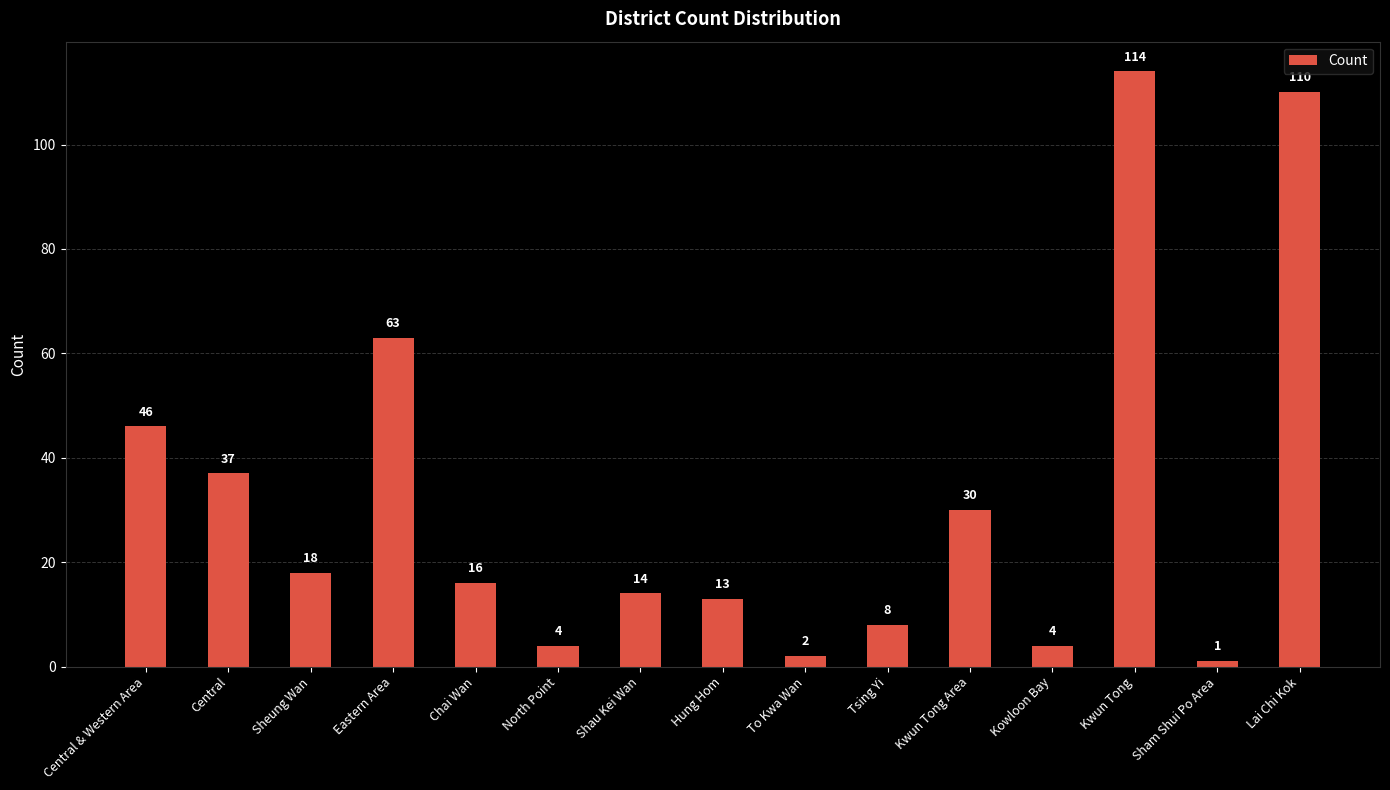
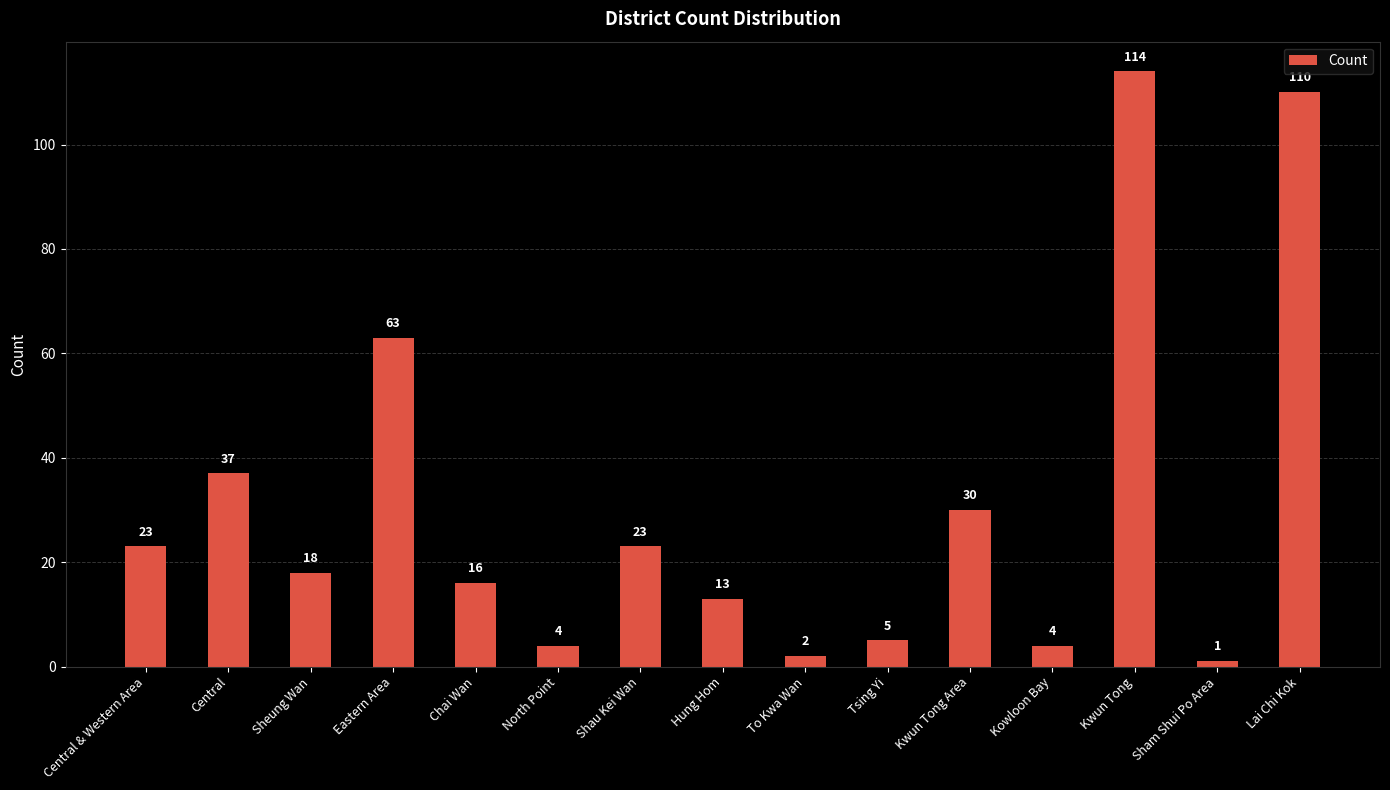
Central & Western Area: 46 -> 23
Shau Kei Wan: 14 -> 23
Tsing Yi: 8 -> 5
